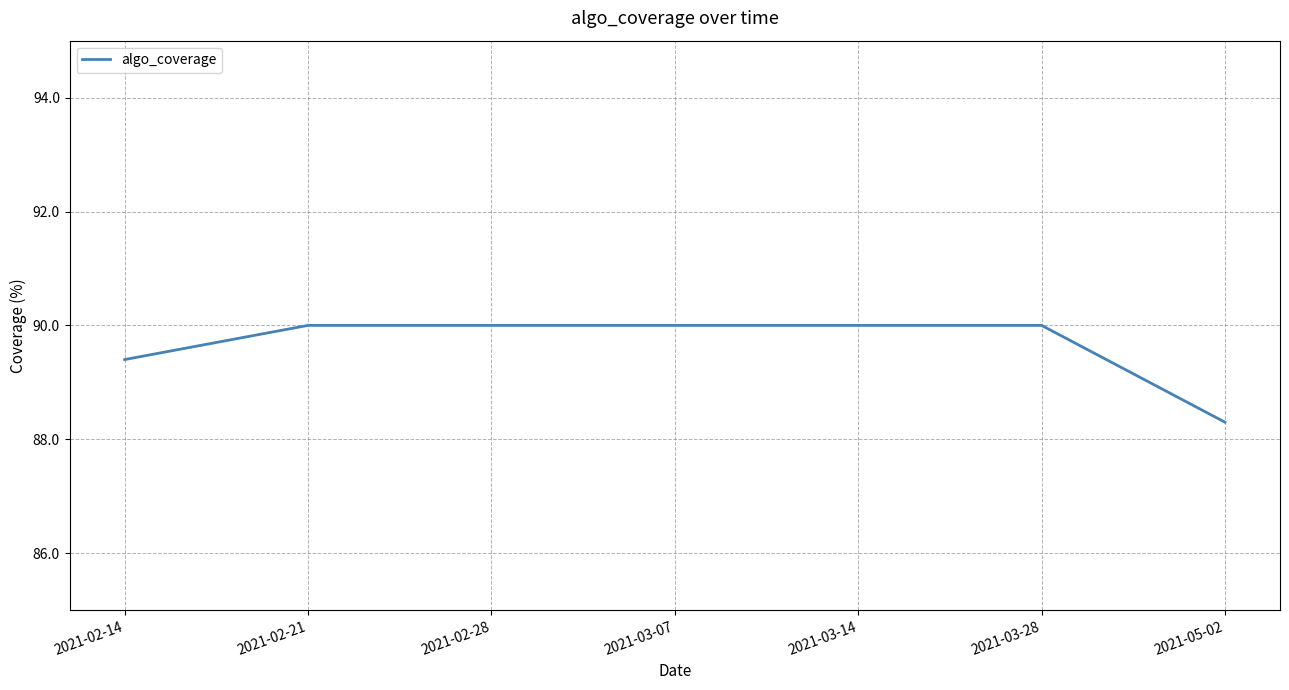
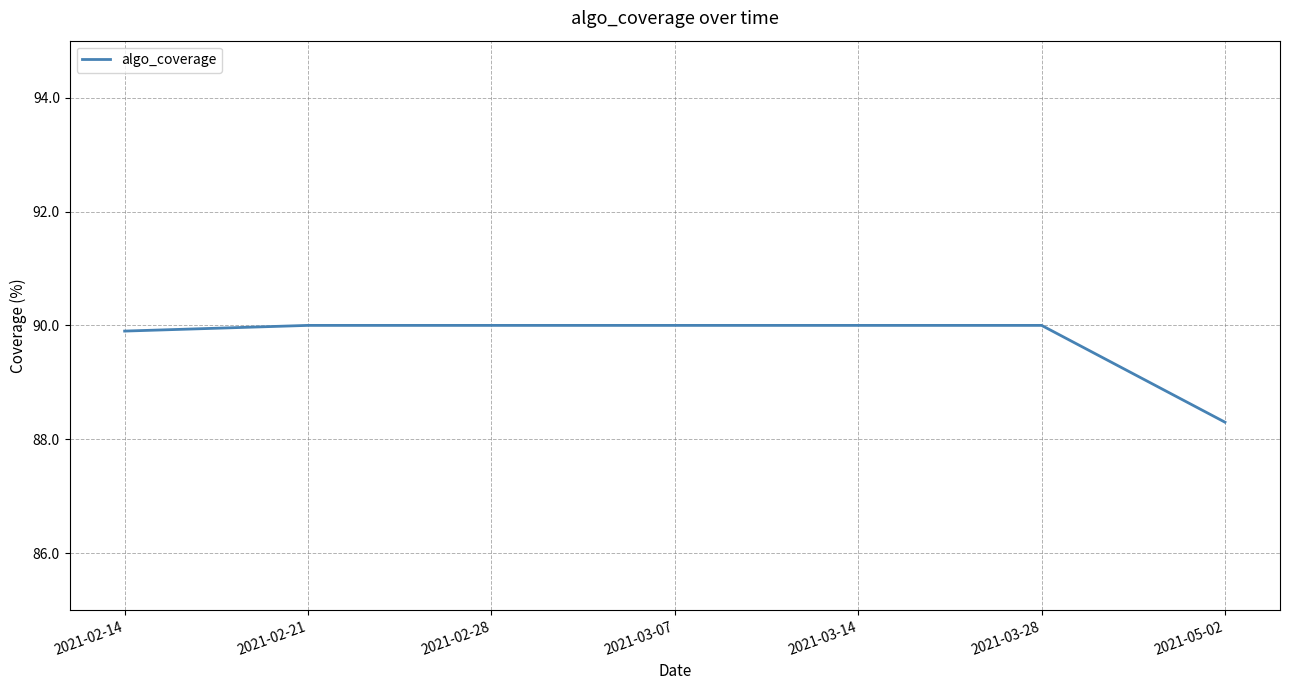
2021-02-14: 89.4 -> 89.9
